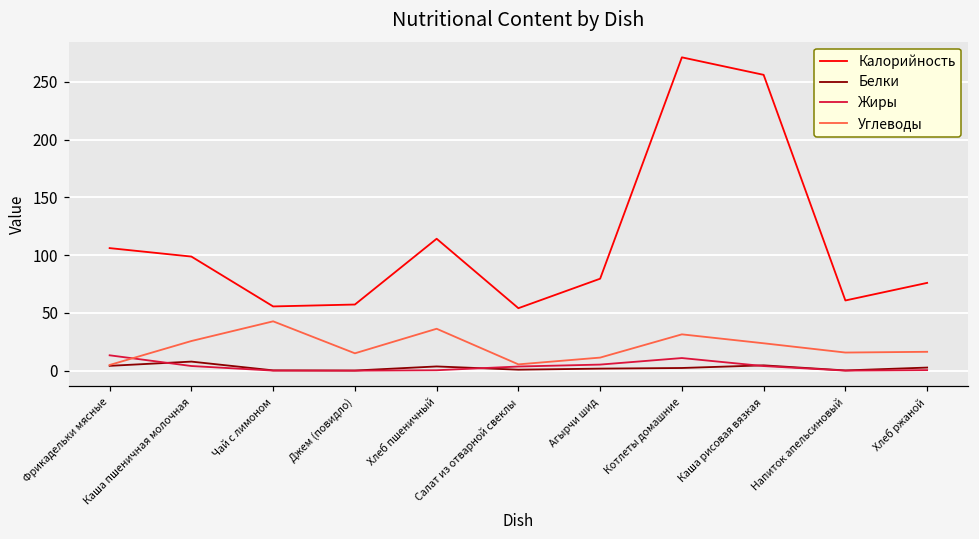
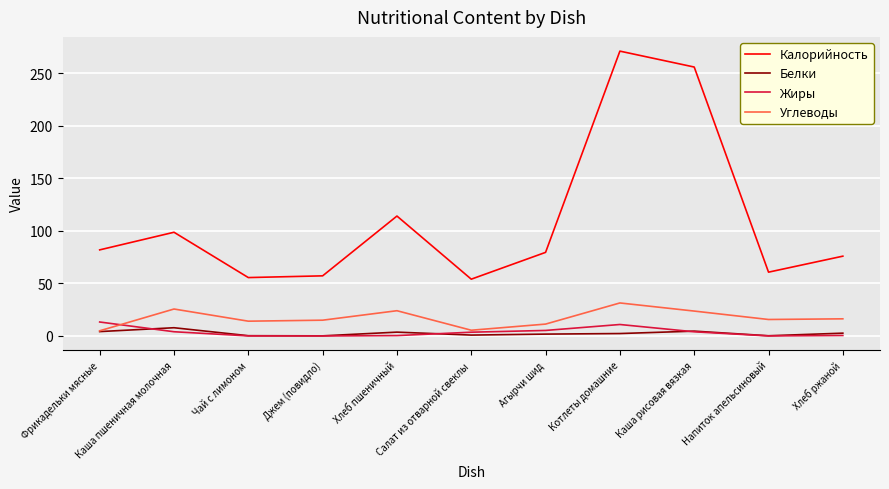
Калорийность, Фрикадельки мясные: 106 -> 82
Углеводы, Чай с лимоном: 43 -> 14
Углеводы, Хлеб пшеничный: 36 -> 24
